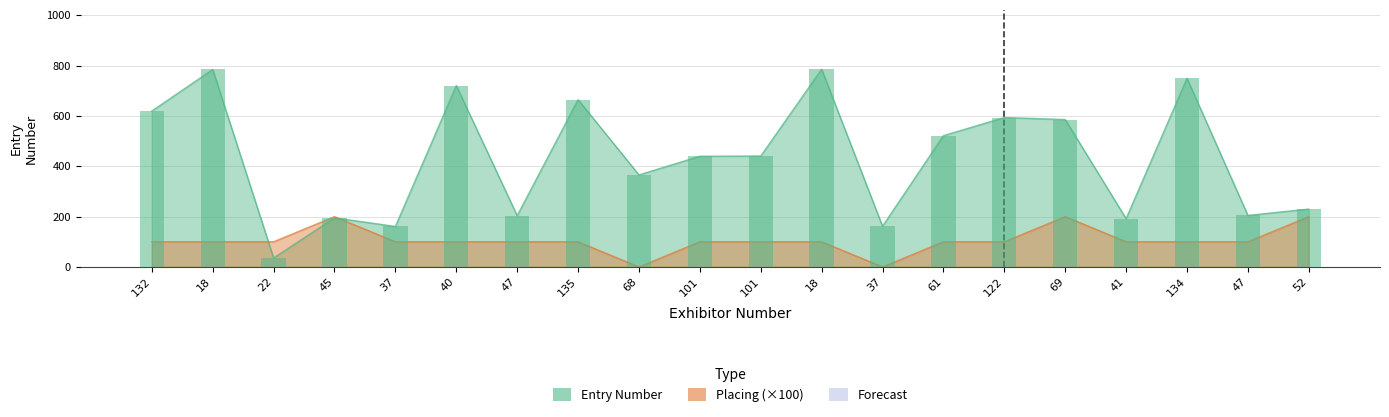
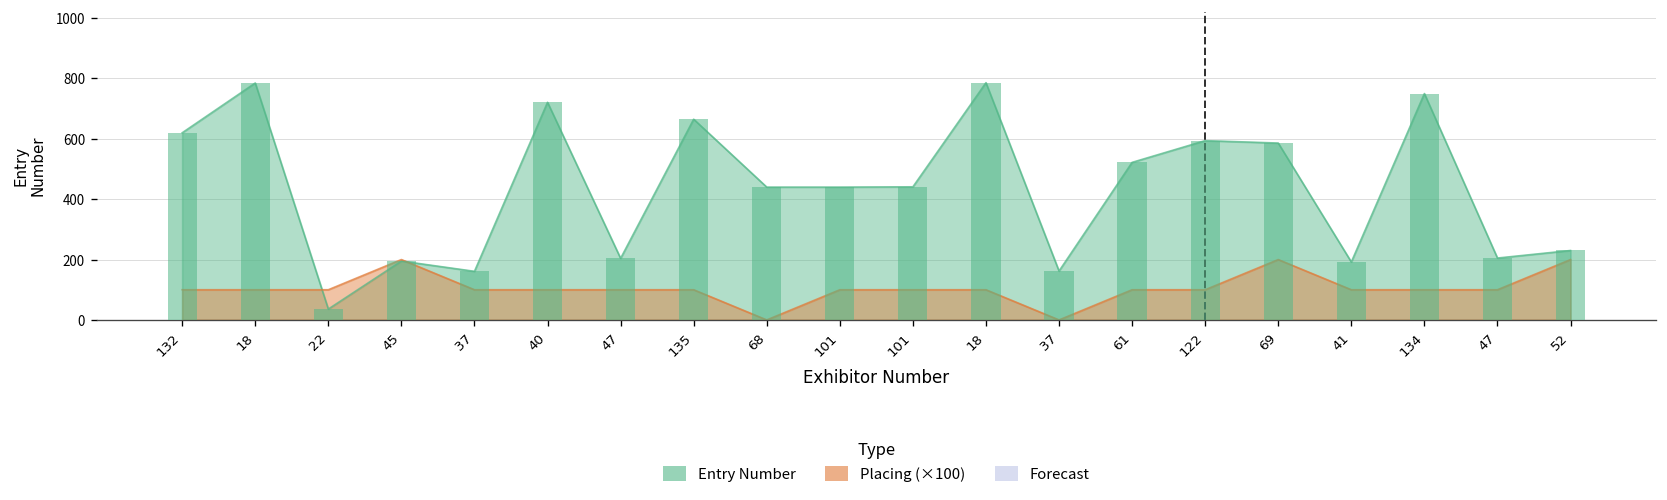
Entry Number, 68: 370 -> 440
